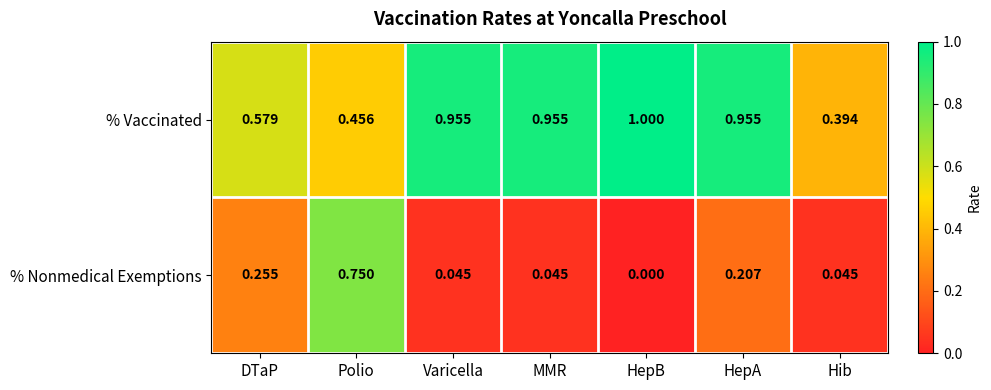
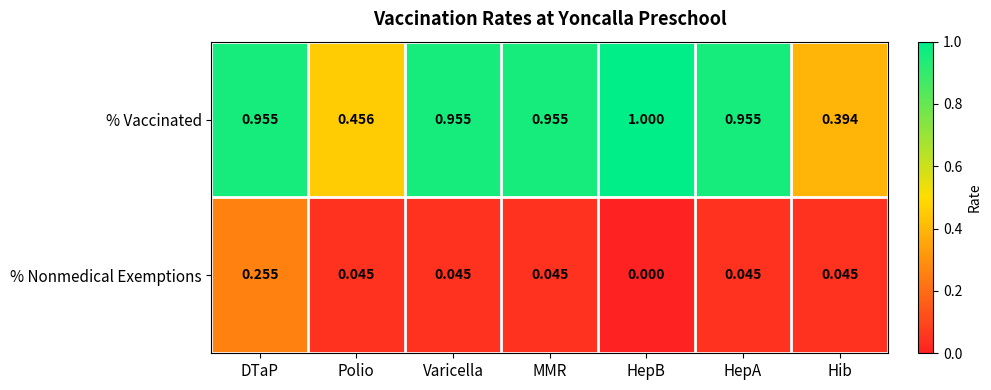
% Vaccinated, DTaP: 0.579 -> 0.955
% Nonmedical Exemptions, Polio: 0.750 -> 0.045
% Nonmedical Exemptions, HepA: 0.207 -> 0.045
